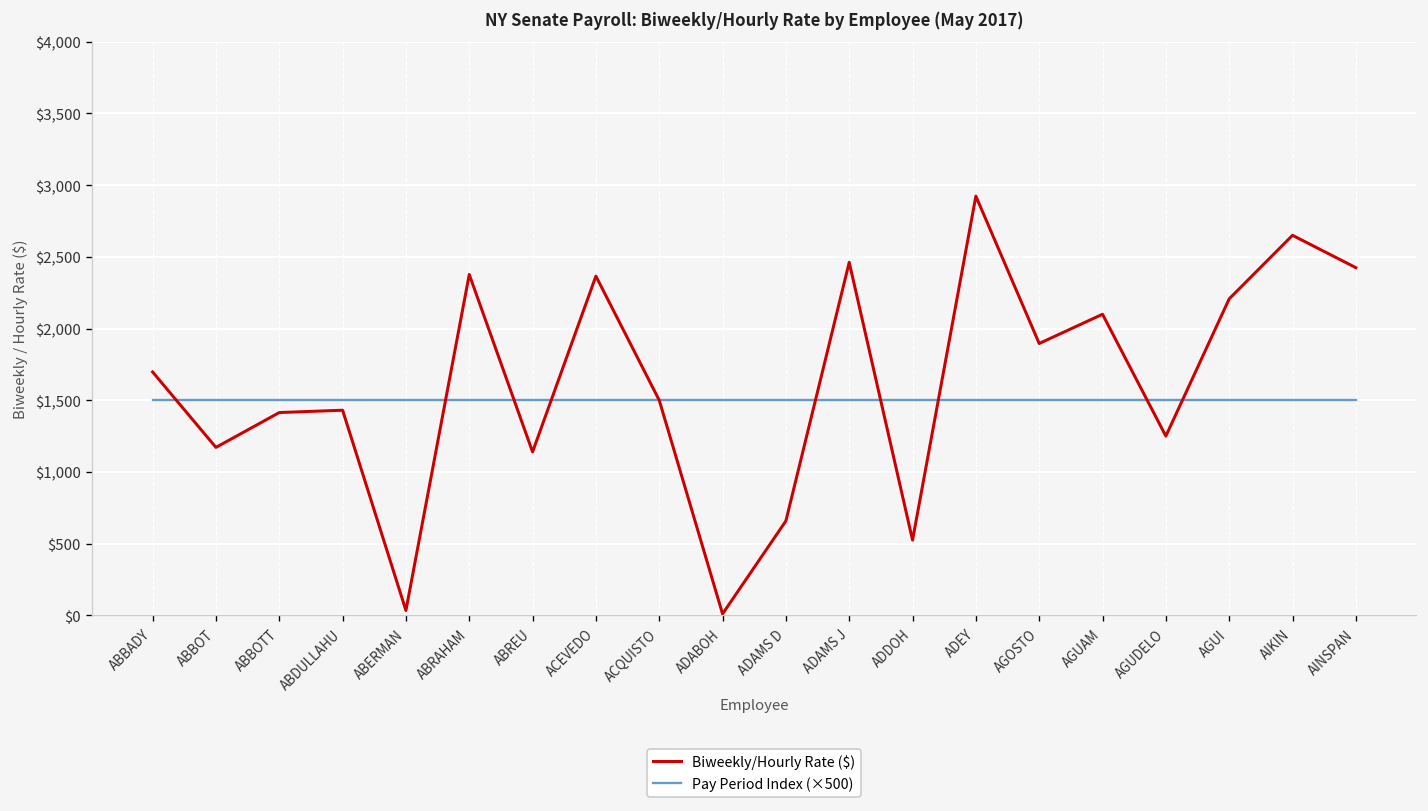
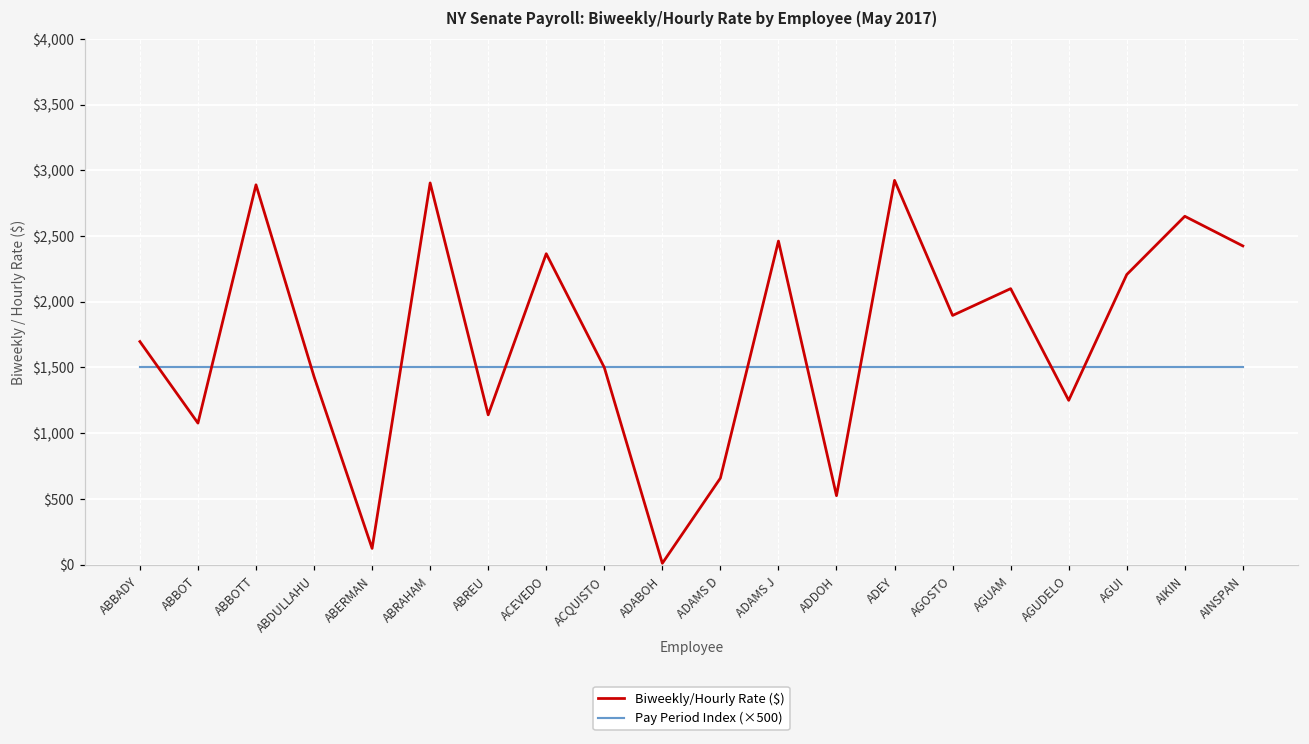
Biweekly/Hourly Rate ($), ABBOT: $1,170 -> $1,080
Biweekly/Hourly Rate ($), ABBOTT: $1,410 -> $2,890
Biweekly/Hourly Rate ($), ABERMAN: $30 -> $120
Biweekly/Hourly Rate ($), ABRAHAM: $2,380 -> $2,900
